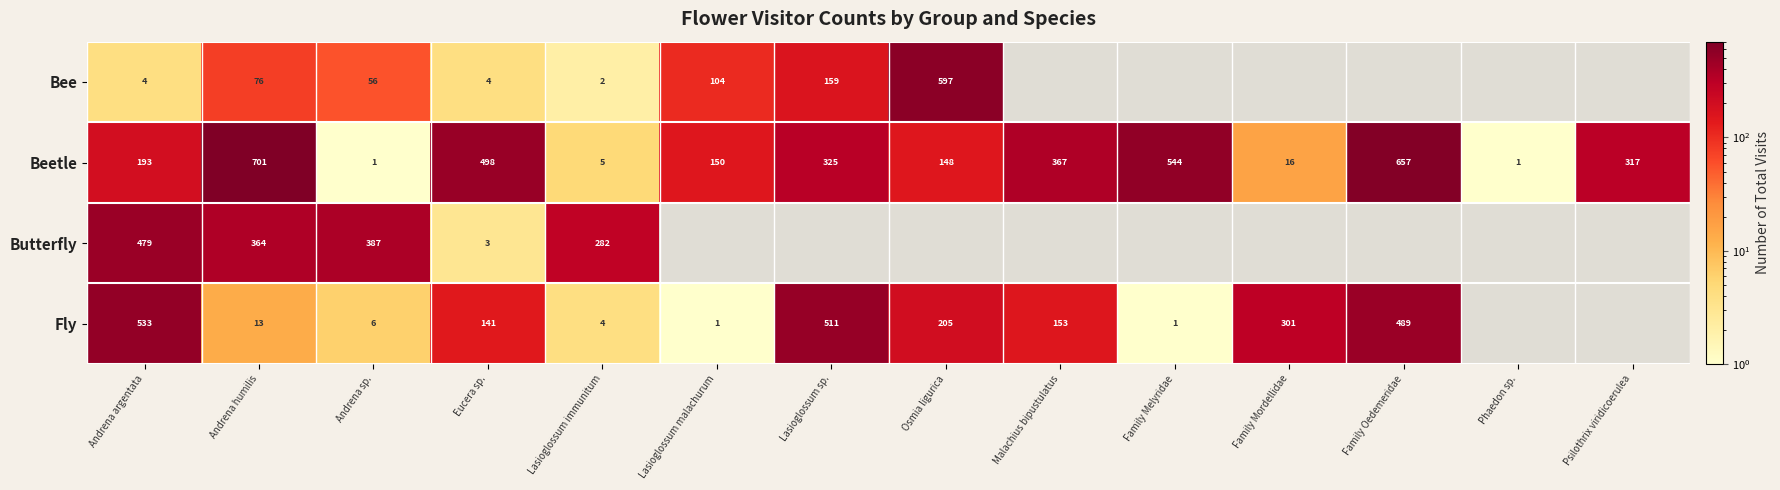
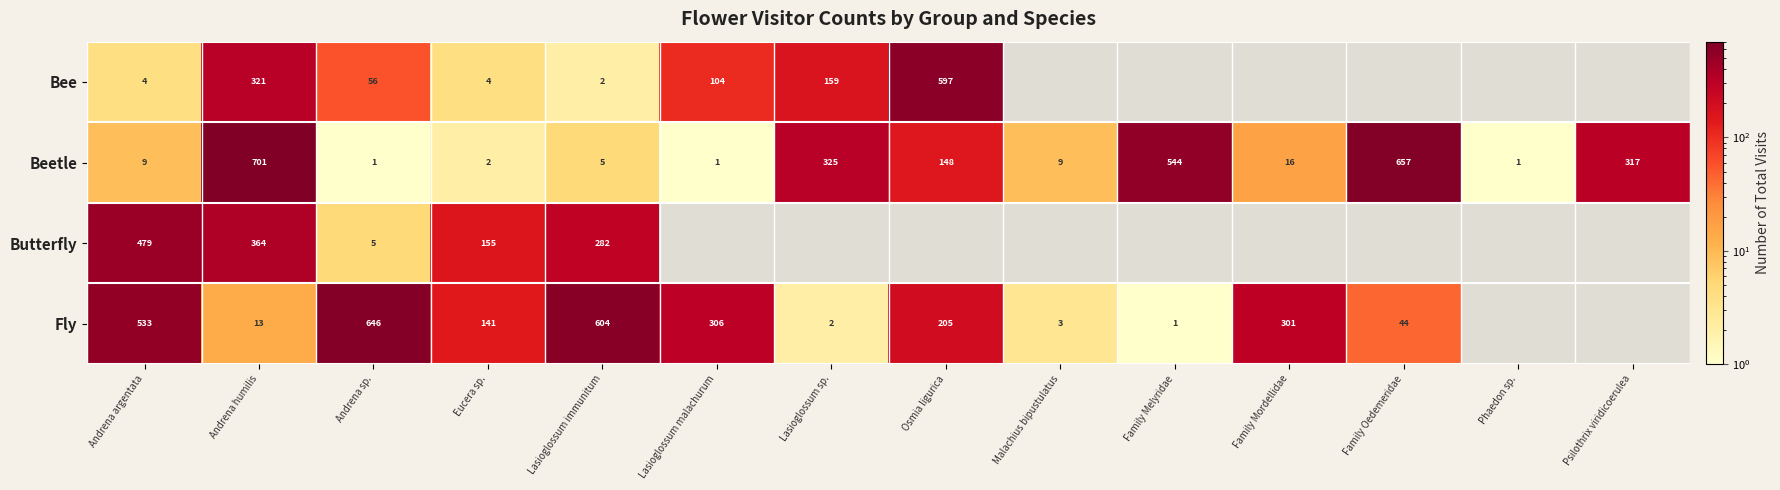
Bee, Andrena humilis: 76 -> 321
Beetle, Andrena argentata: 193 -> 9
Beetle, Eucera sp.: 498 -> 2
Beetle, Lasioglossum malachurum: 150 -> 1
Beetle, Malachius bipustulatus: 367 -> 9
Butterfly, Andrena sp.: 387 -> 5
Butterfly, Eucera sp.: 3 -> 155
Fly, Andrena sp.: 6 -> 646
Fly, Lasioglossum immunitum: 4 -> 604
Fly, Lasioglossum malachurum: 1 -> 306
Fly, Lasioglossum sp.: 511 -> 2
Fly, Malachius bipustulatus: 153 -> 3
Fly, Family Oedemeridae: 489 -> 44
